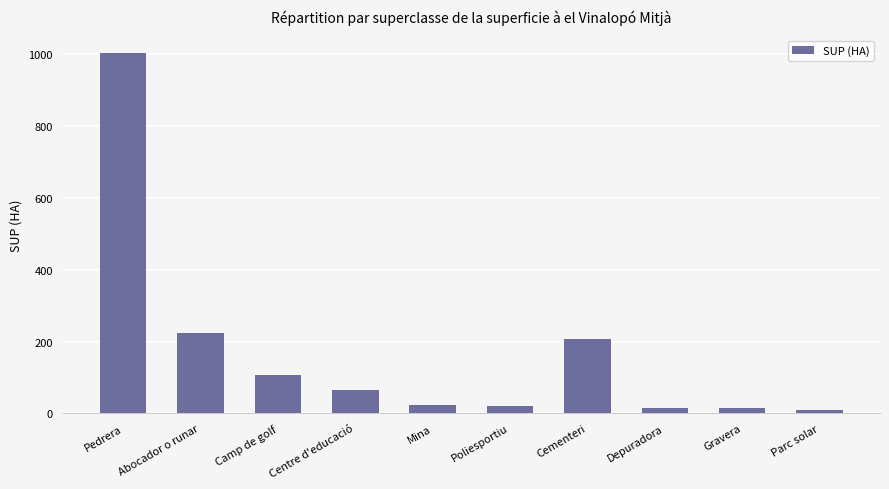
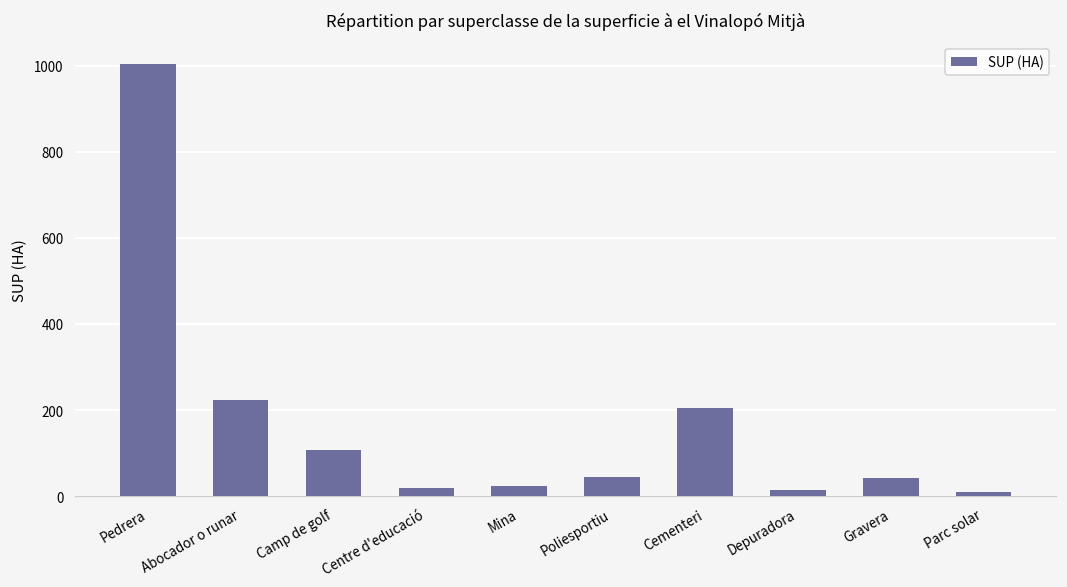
Centre d'educació: 70 -> 20
Poliesportiu: 20 -> 40
Gravera: 10 -> 40
